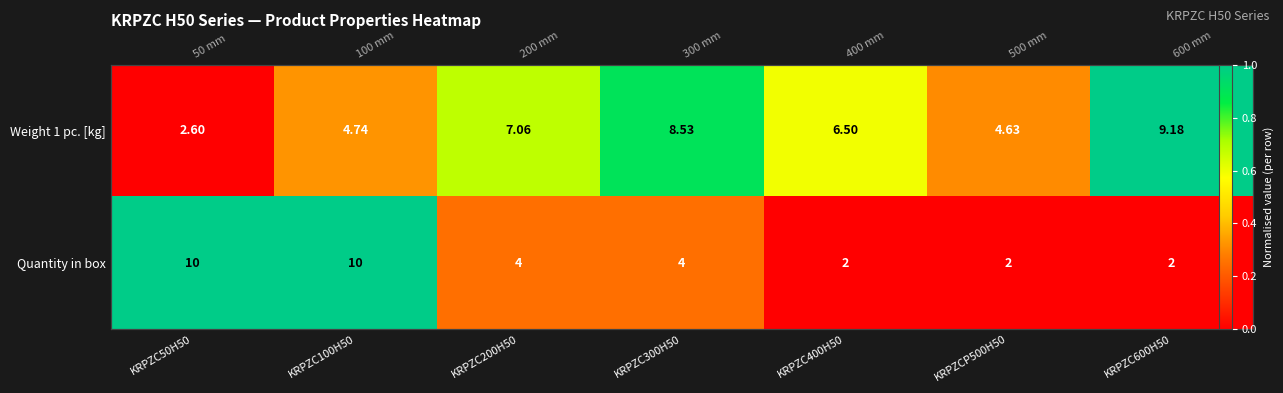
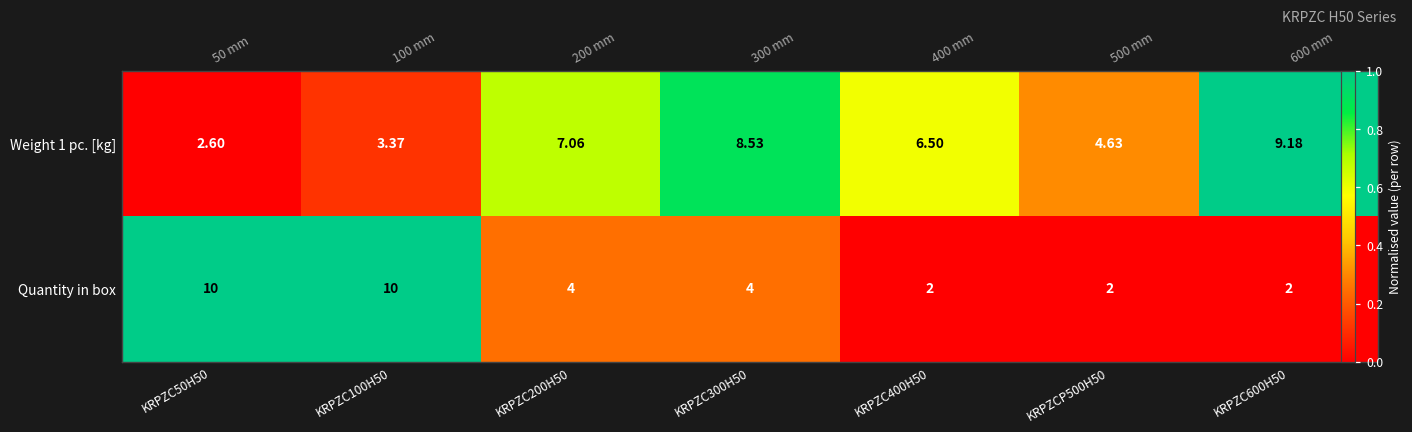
Weight 1 pc. [kg], KRPZC100H50: 4.74 -> 3.37
